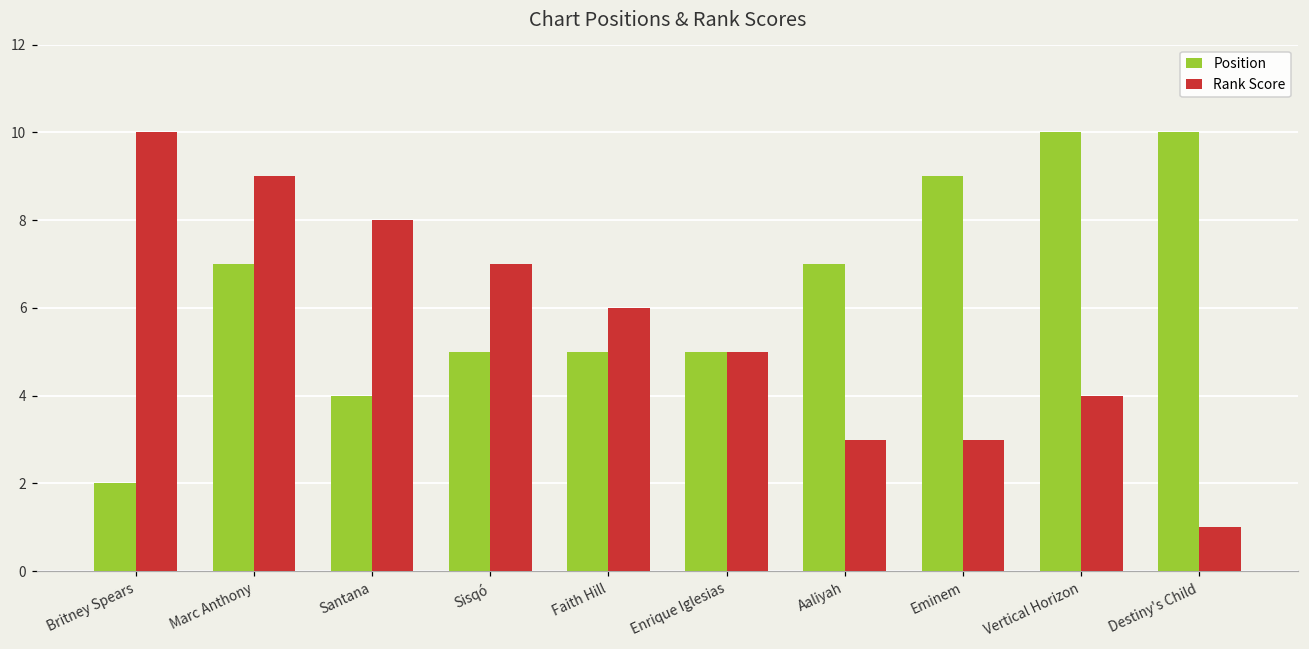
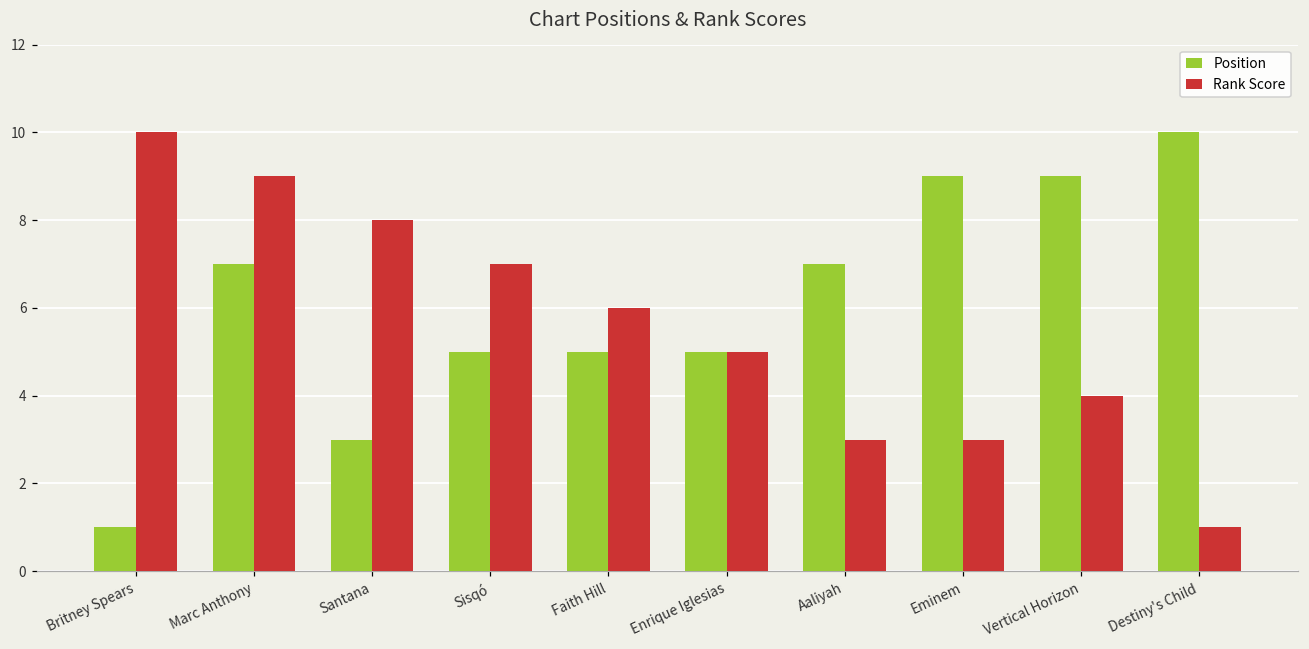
Position, Britney Spears: 2 -> 1
Position, Santana: 4 -> 3
Position, Vertical Horizon: 10 -> 9
